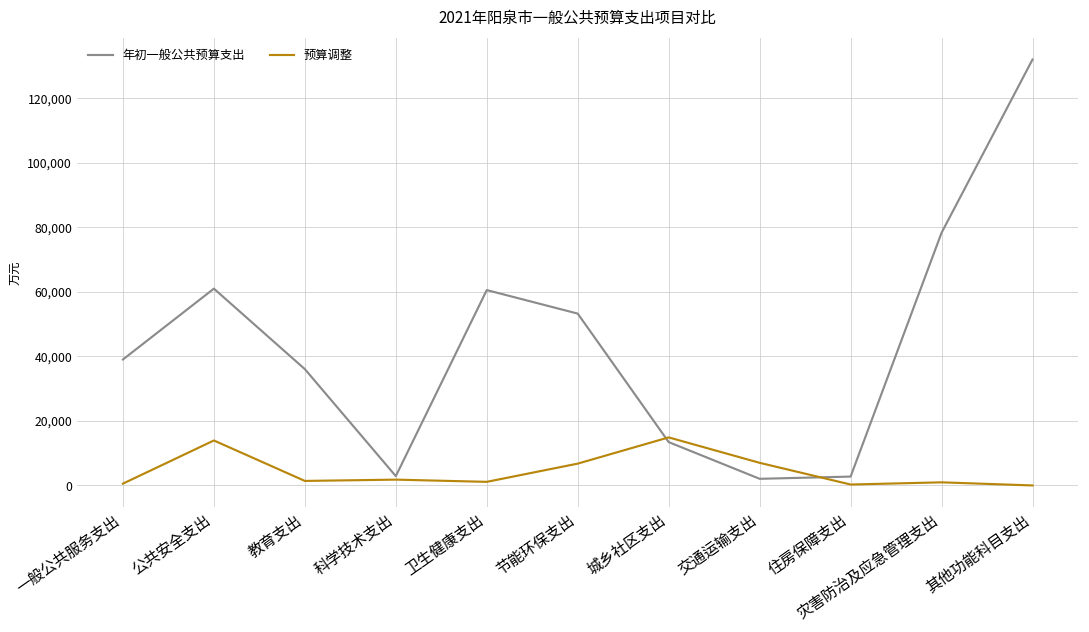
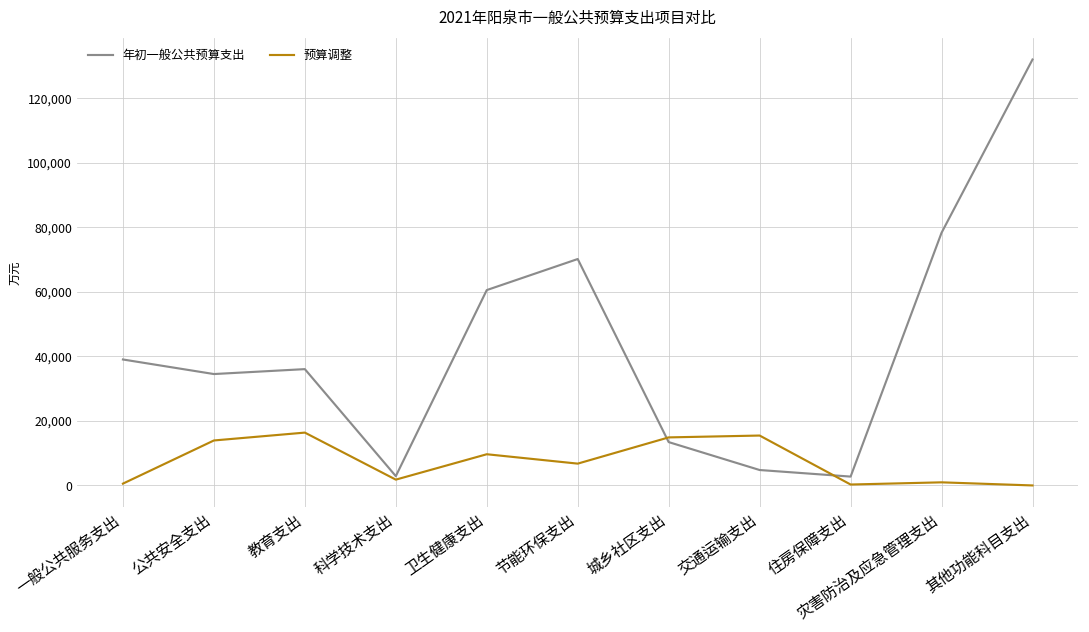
年初一般公共预算支出, 公共安全支出: 61,000 -> 35,000
预算调整, 教育支出: 1,000 -> 16,000
预算调整, 卫生健康支出: 1,000 -> 10,000
年初一般公共预算支出, 节能环保支出: 53,000 -> 70,000
年初一般公共预算支出, 交通运输支出: 2,000 -> 5,000
预算调整, 交通运输支出: 7,000 -> 15,000
